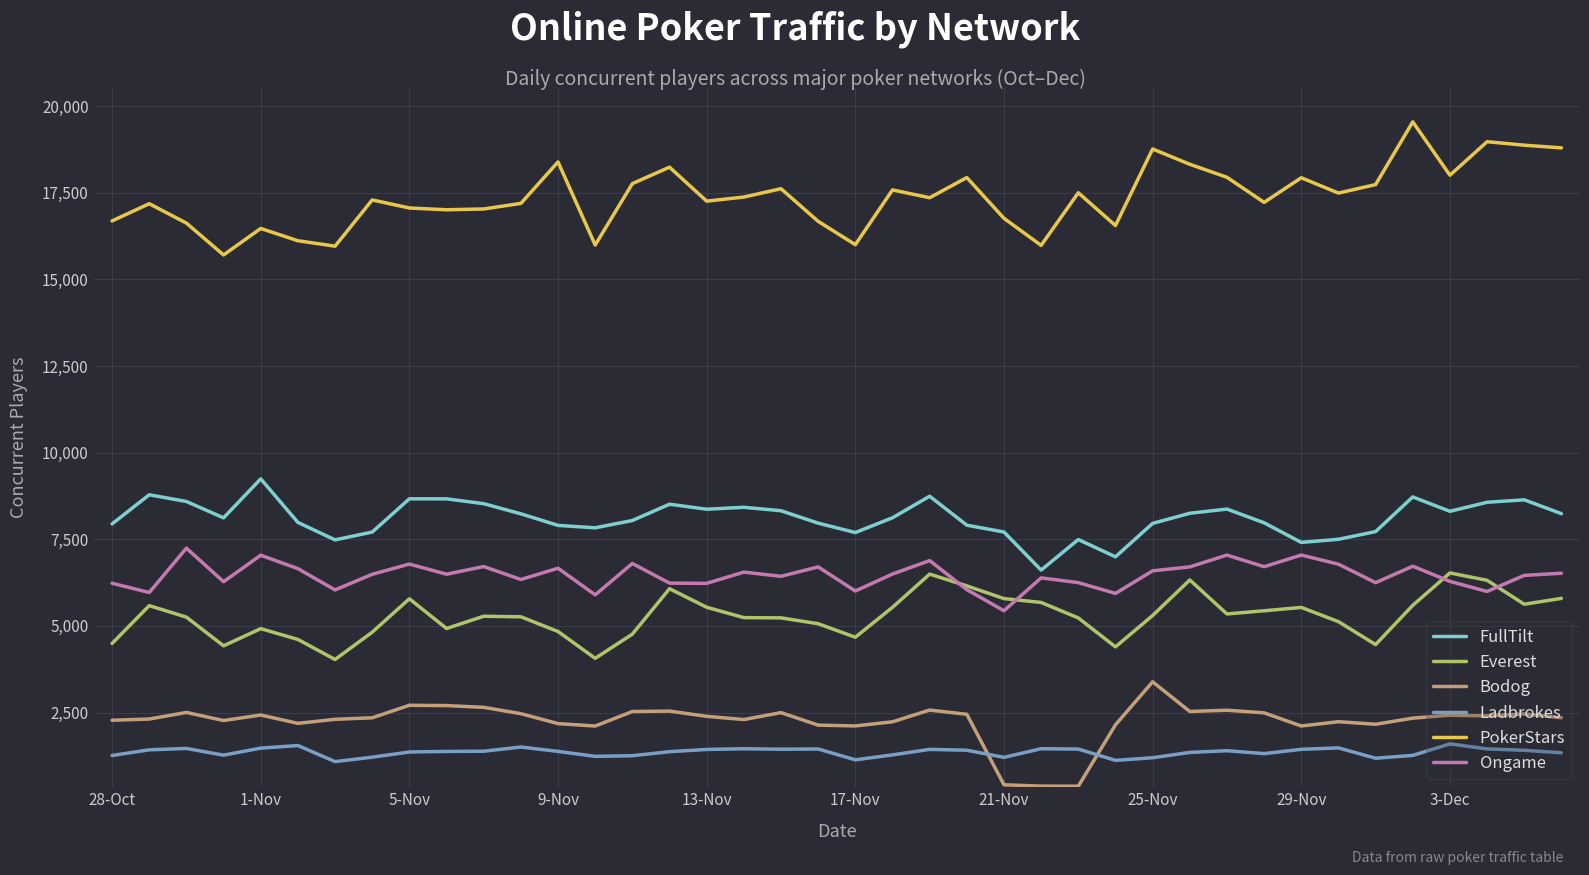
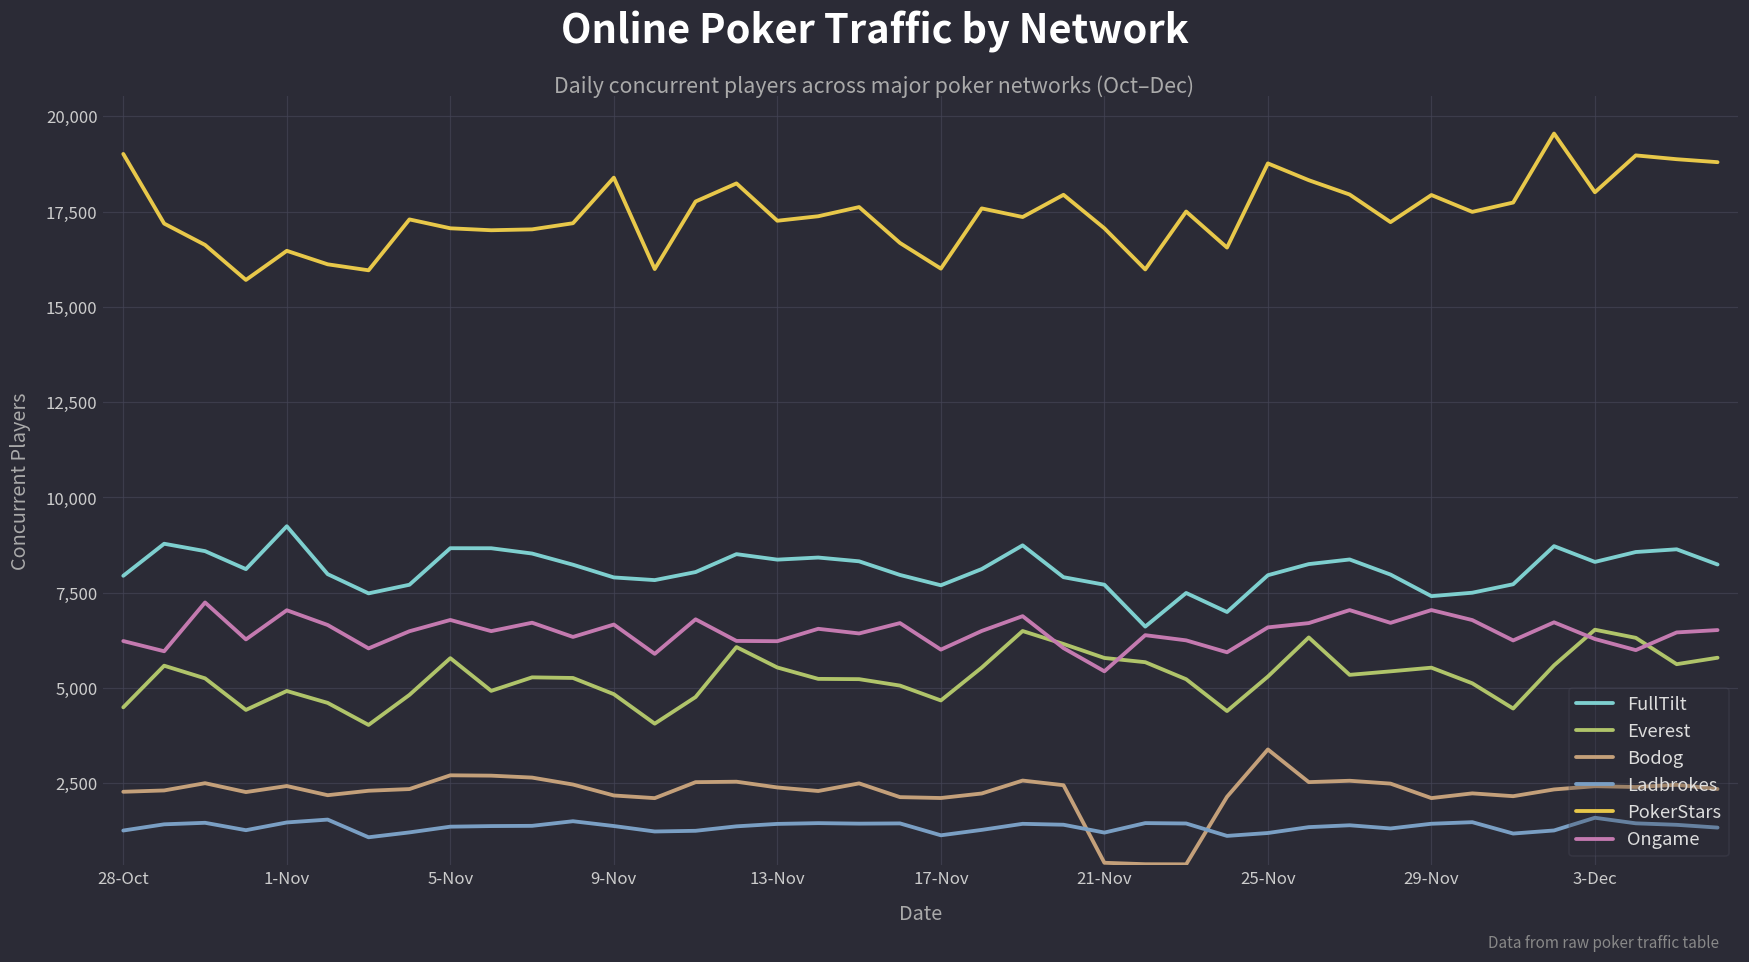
PokerStars, 28-Oct: 16,700 -> 19,000
PokerStars, 21-Nov: 16,800 -> 17,100
